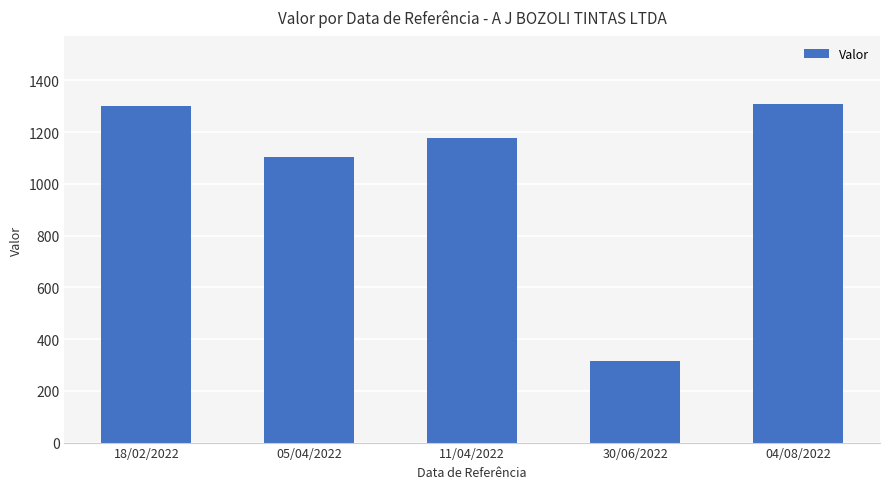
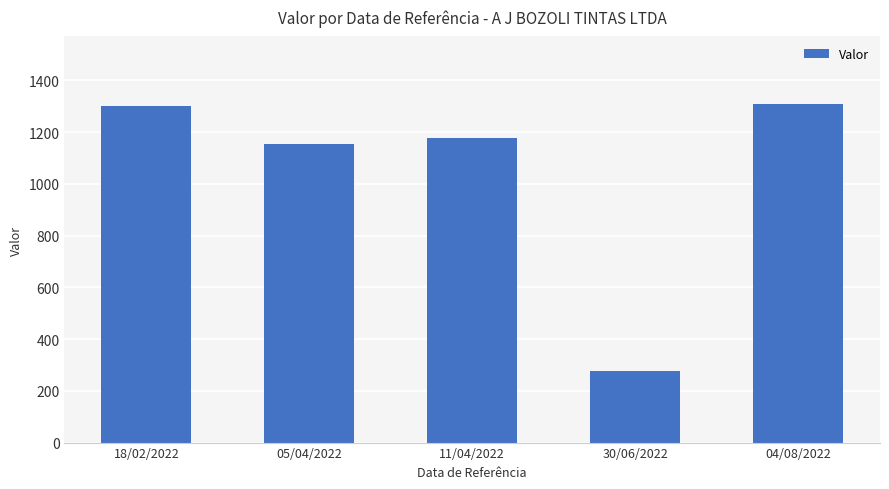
05/04/2022: 1100 -> 1150
30/06/2022: 320 -> 280
